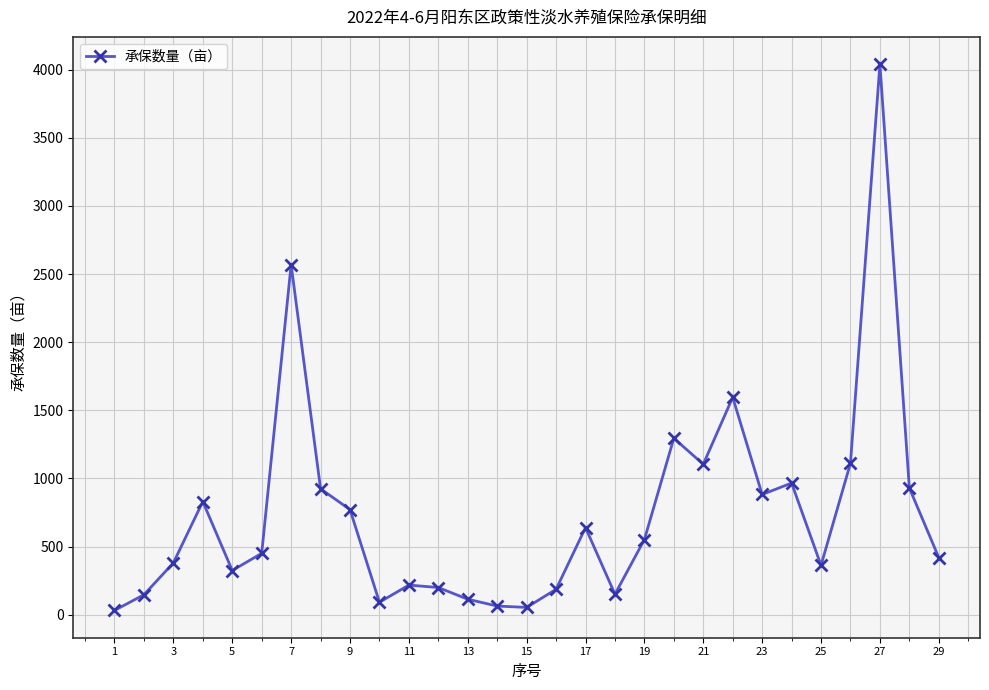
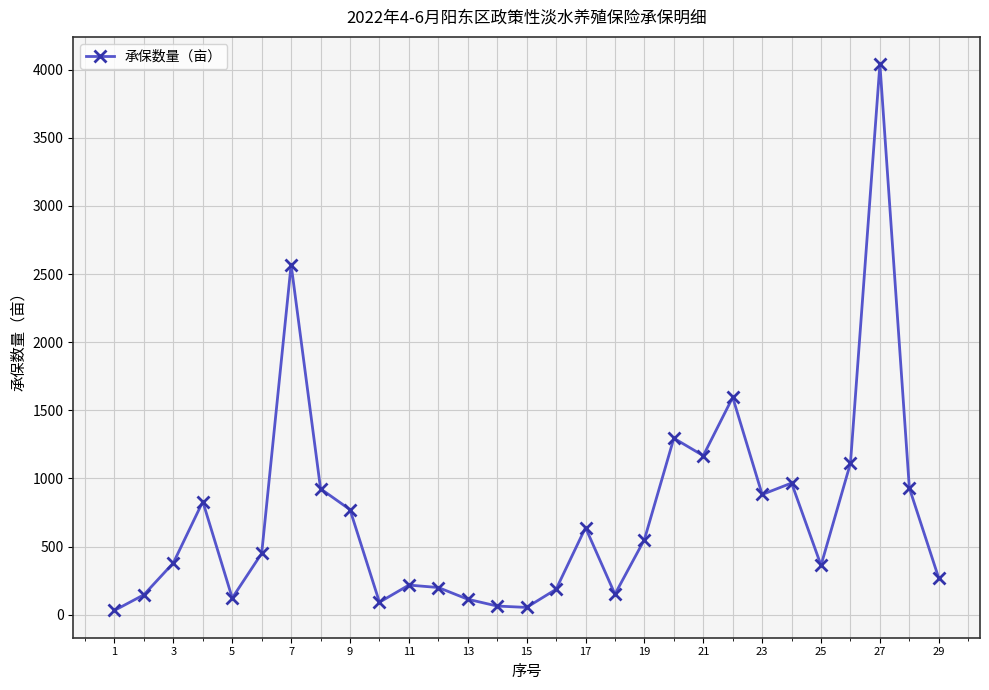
5: 320 -> 120
21: 1100 -> 1170
29: 420 -> 270
